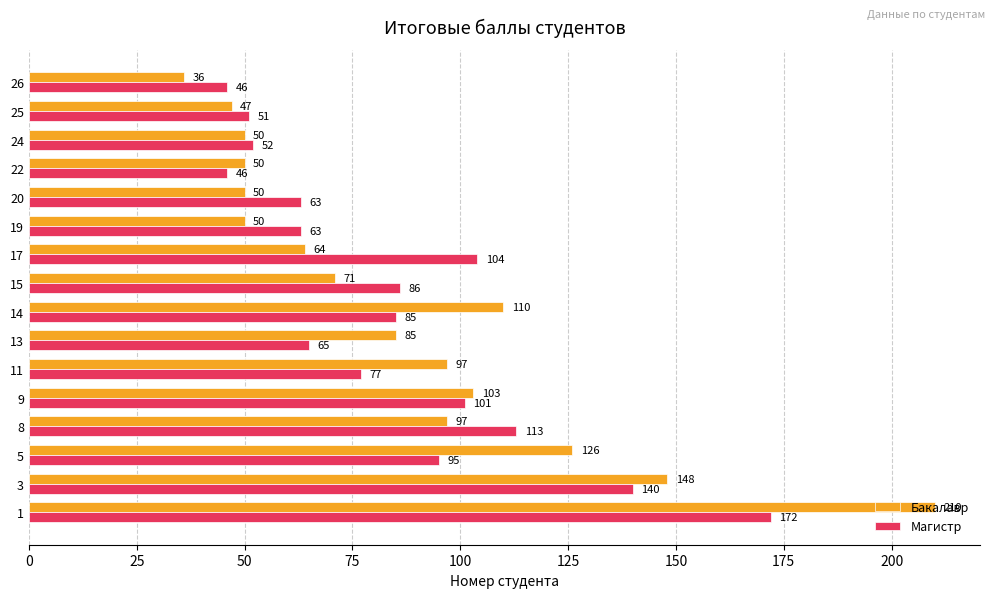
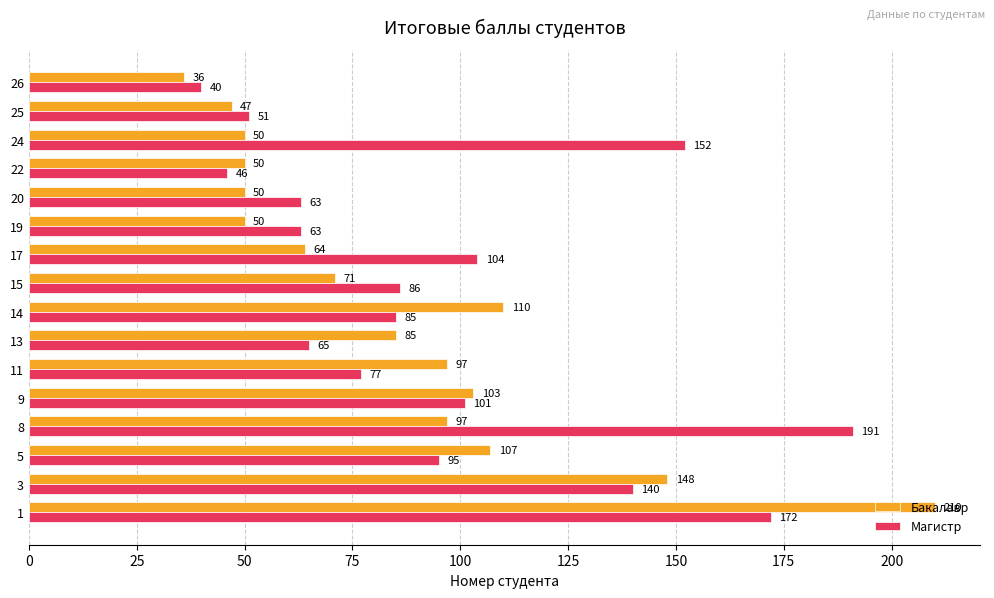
Магистр, 26: 46 -> 40
Магистр, 24: 52 -> 152
Магистр, 8: 113 -> 191
Бакалавр, 5: 126 -> 107
